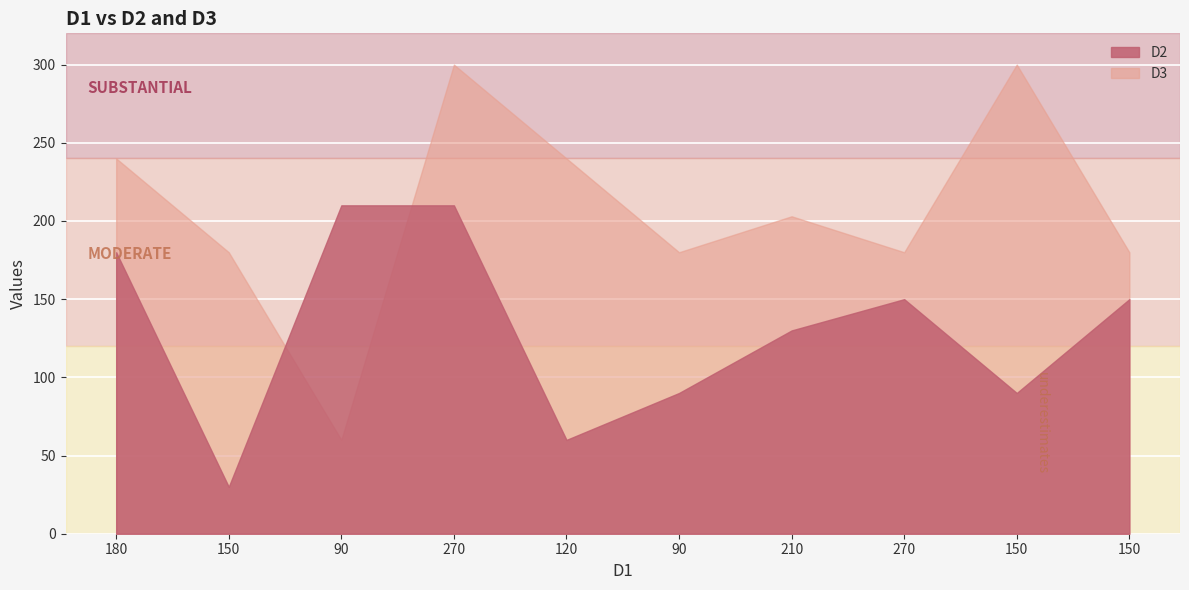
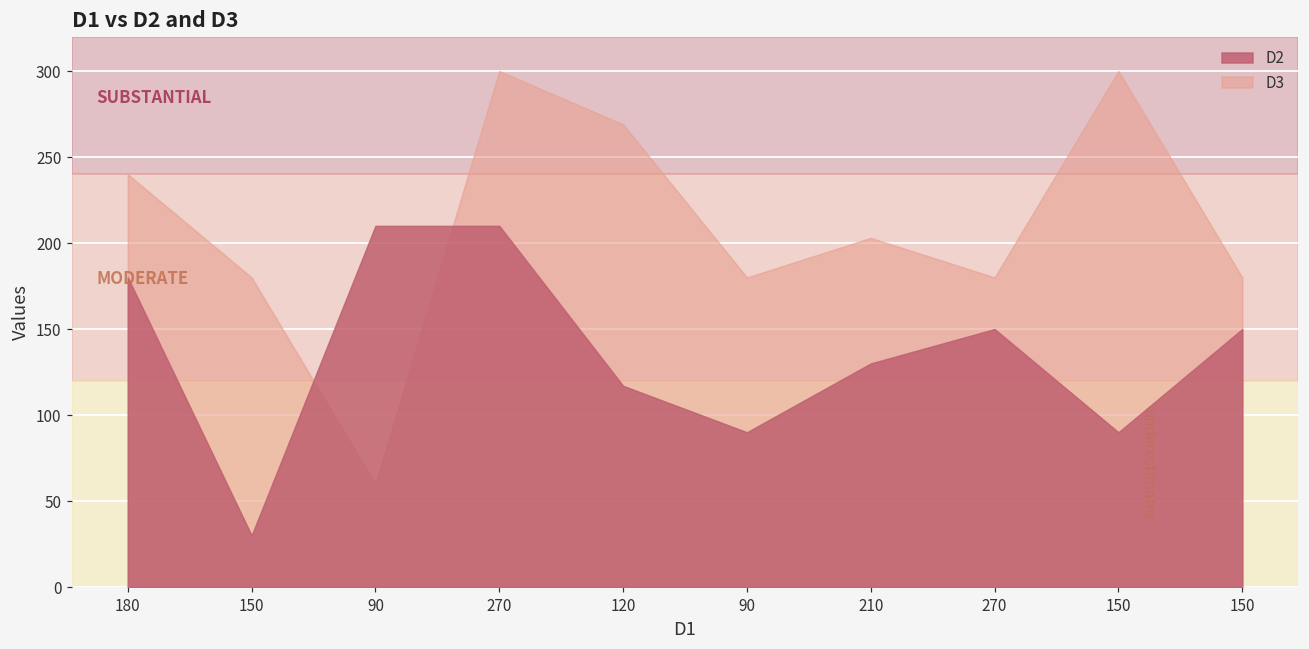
D2, 120: 60 -> 117
D3, 120: 240 -> 269
